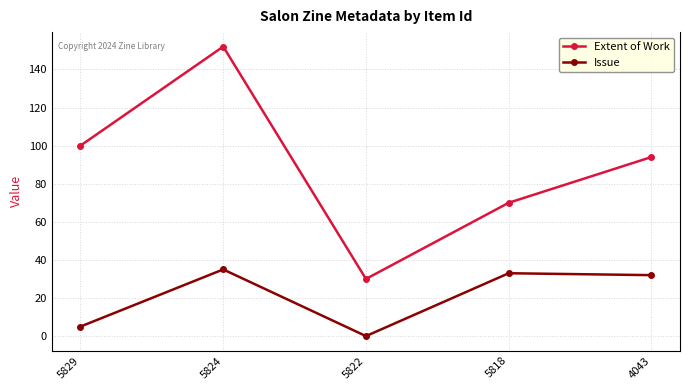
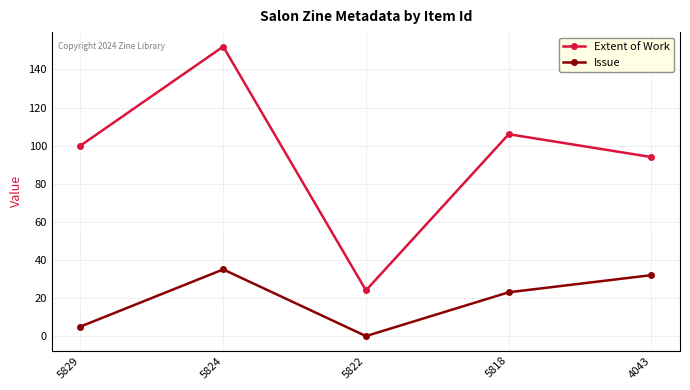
Extent of Work, 5822: 30 -> 24
Extent of Work, 5818: 70 -> 106
Issue, 5818: 33 -> 23
